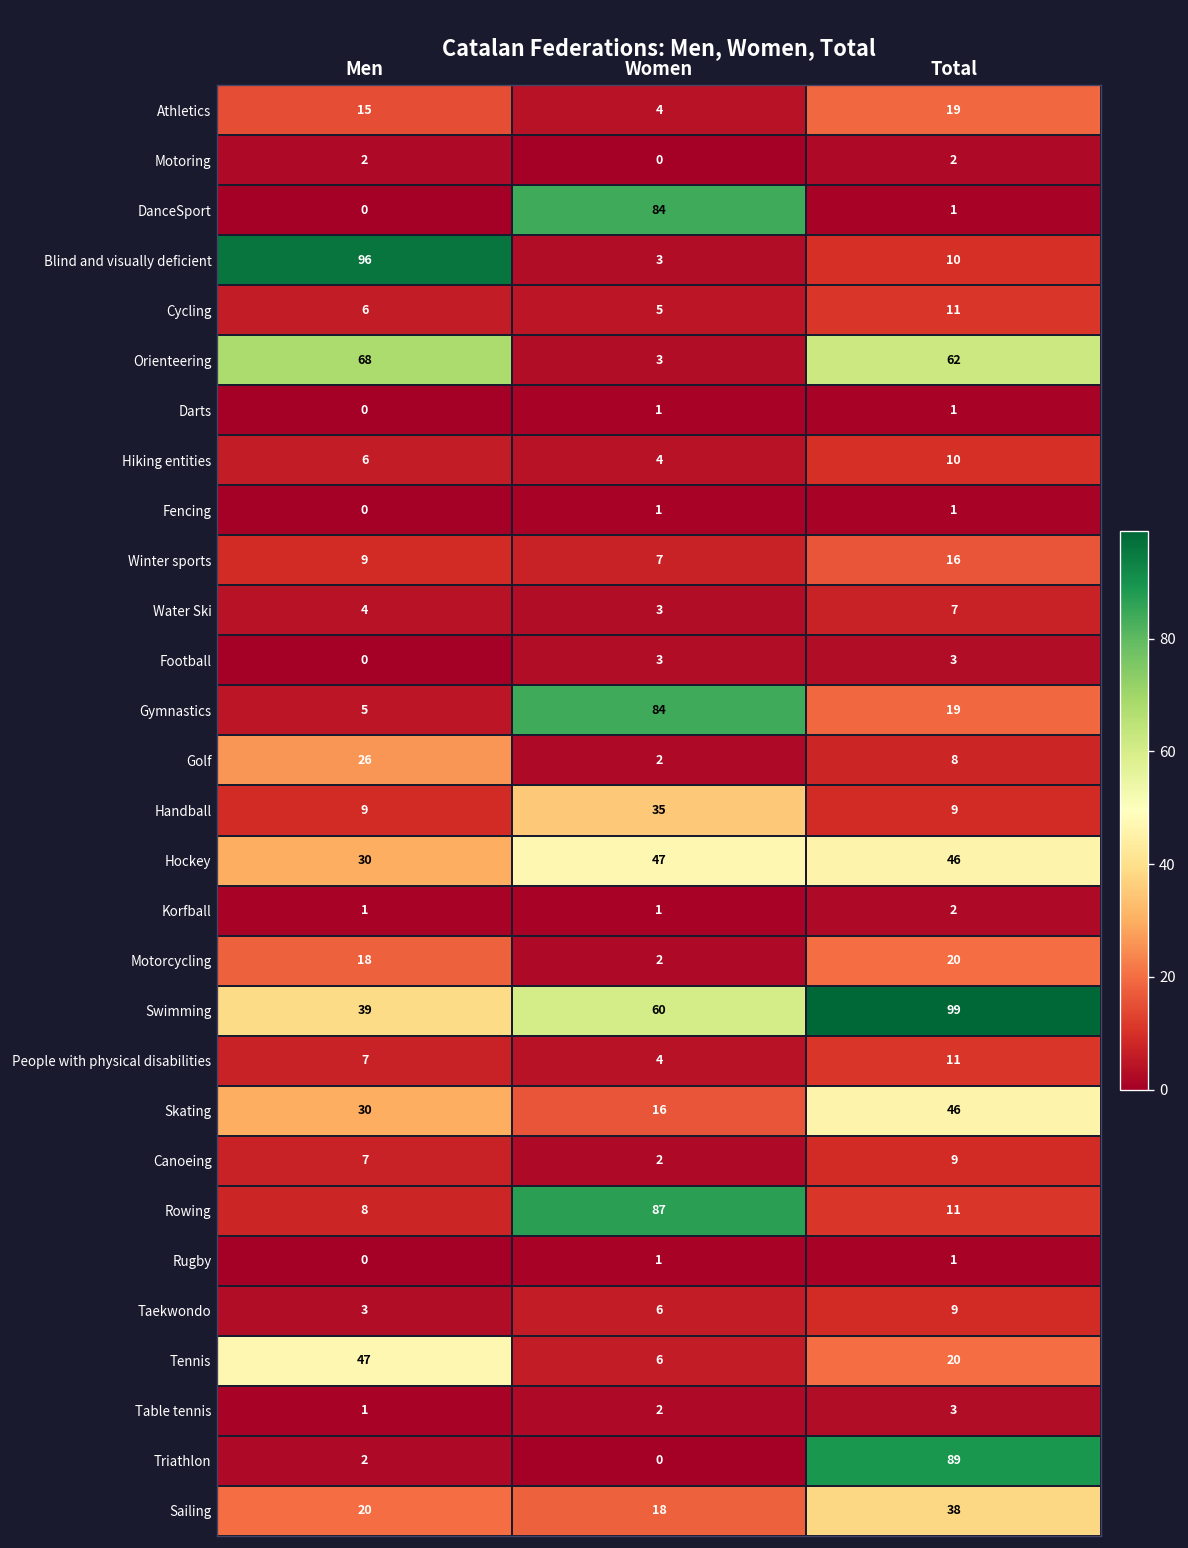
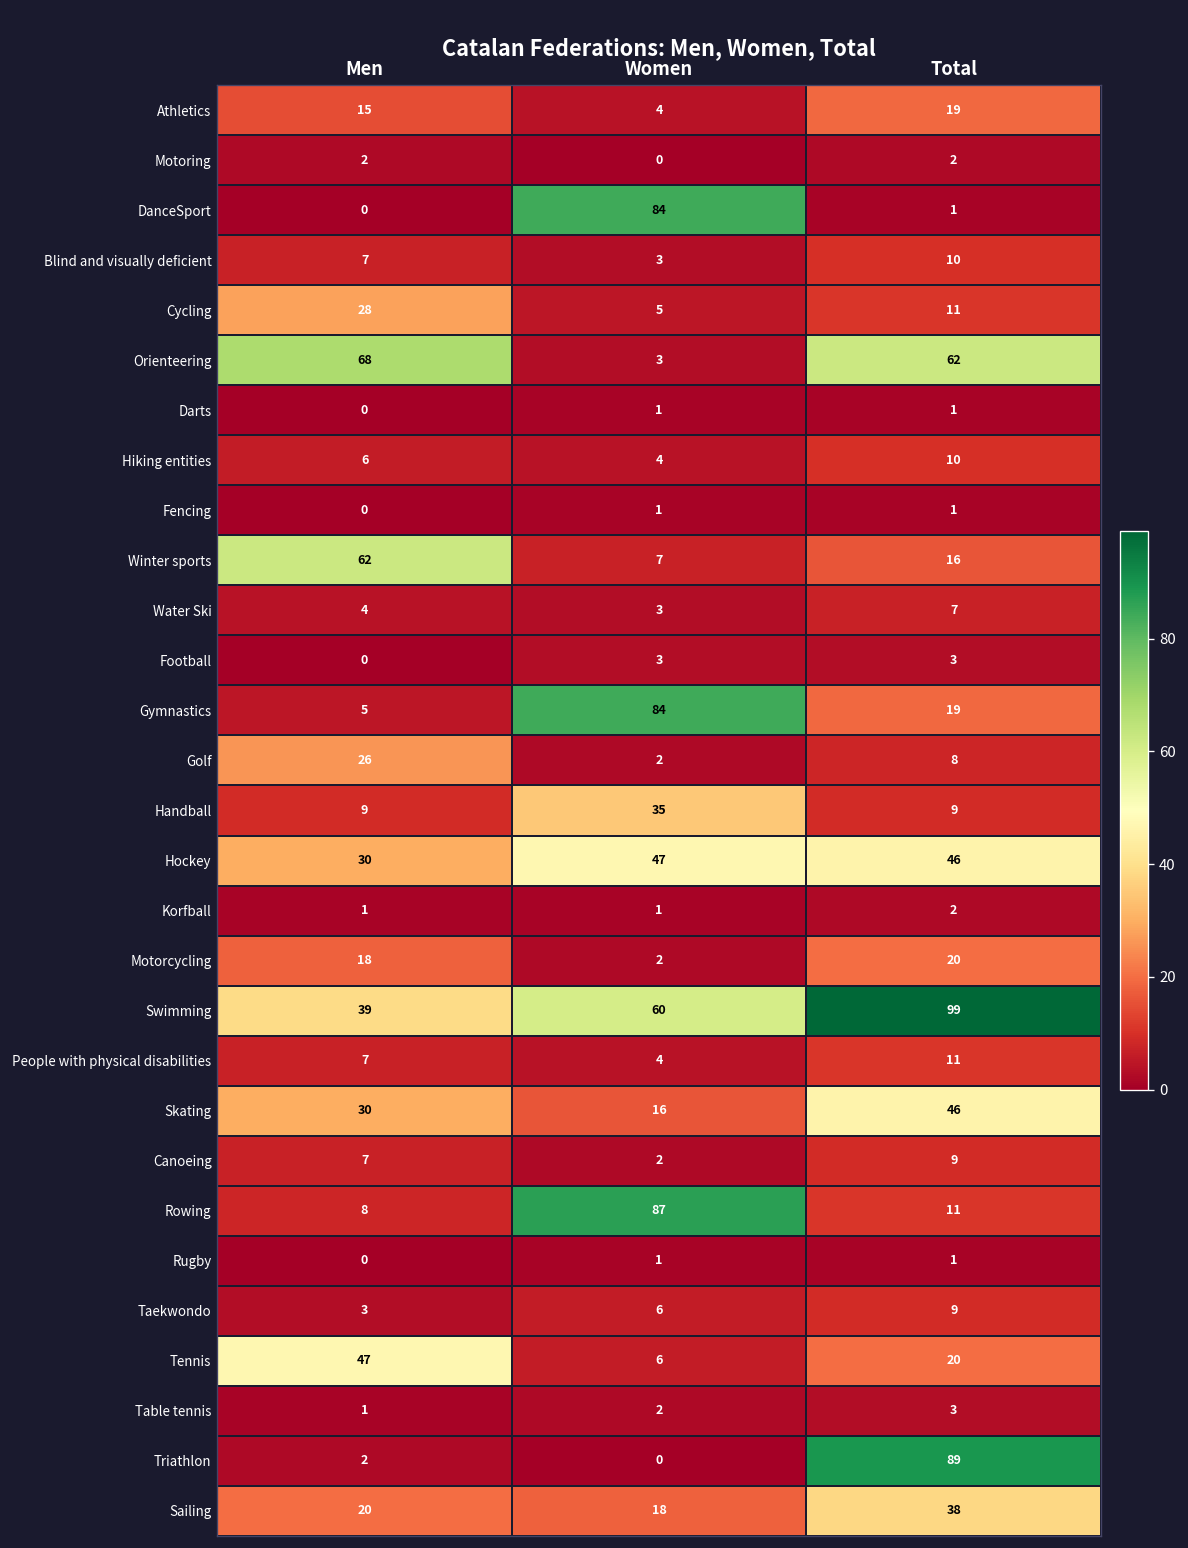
Blind and visually deficient, Men: 96 -> 7
Cycling, Men: 6 -> 28
Winter sports, Men: 9 -> 62
